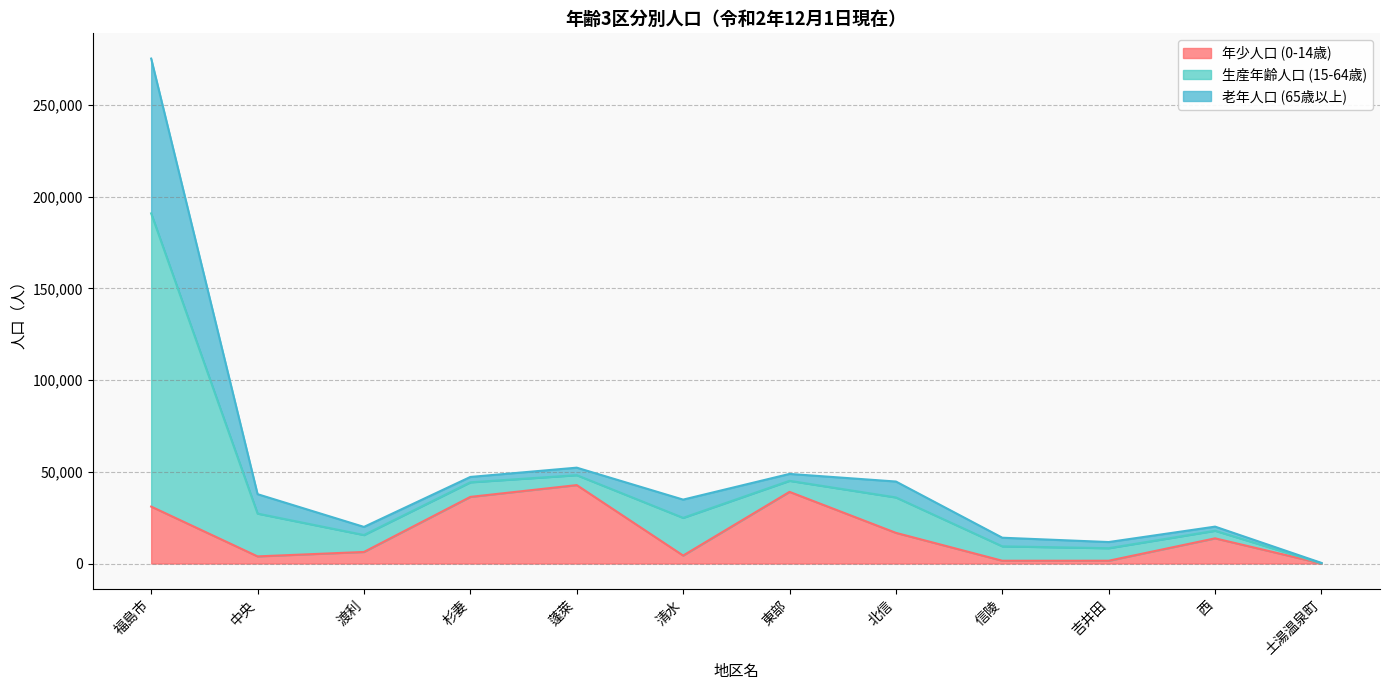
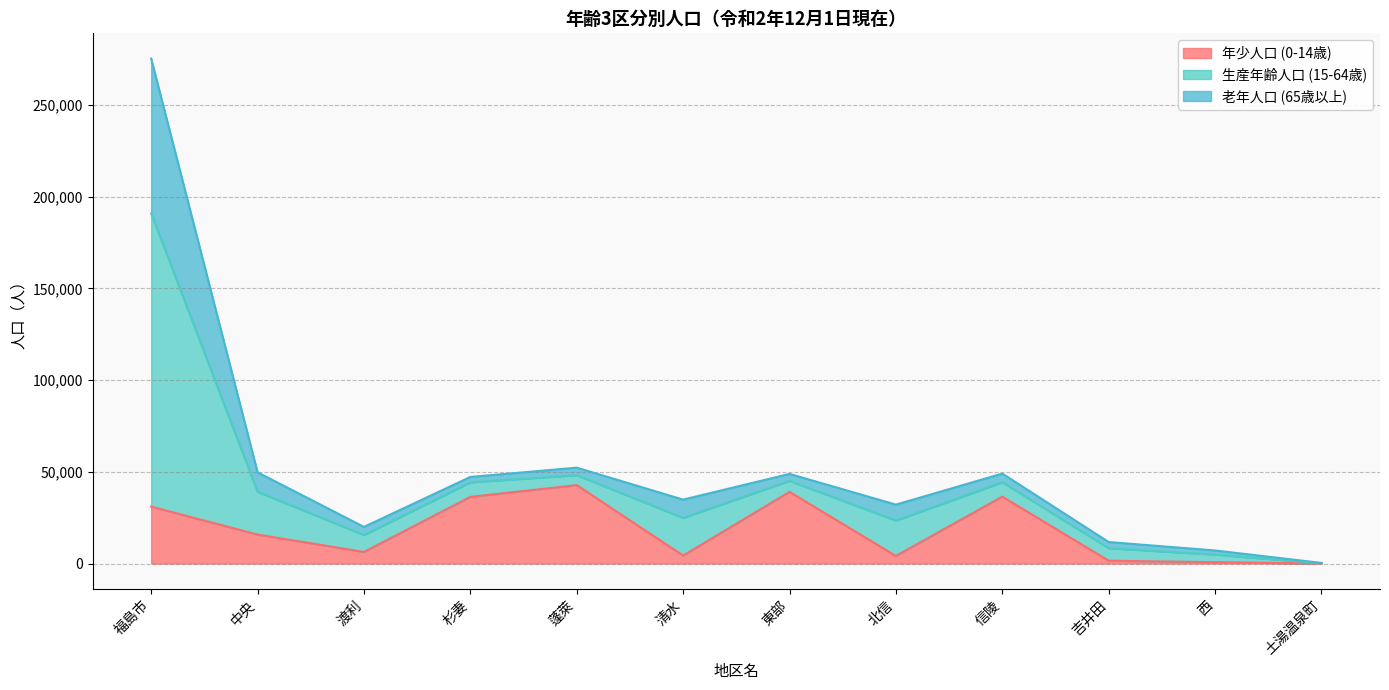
年少人口 (0-14歳), 中央: 4,000 -> 16,000
年少人口 (0-14歳), 北信: 17,000 -> 4,000
年少人口 (0-14歳), 信陵: 2,000 -> 36,000
年少人口 (0-14歳), 西: 14,000 -> 1,000
